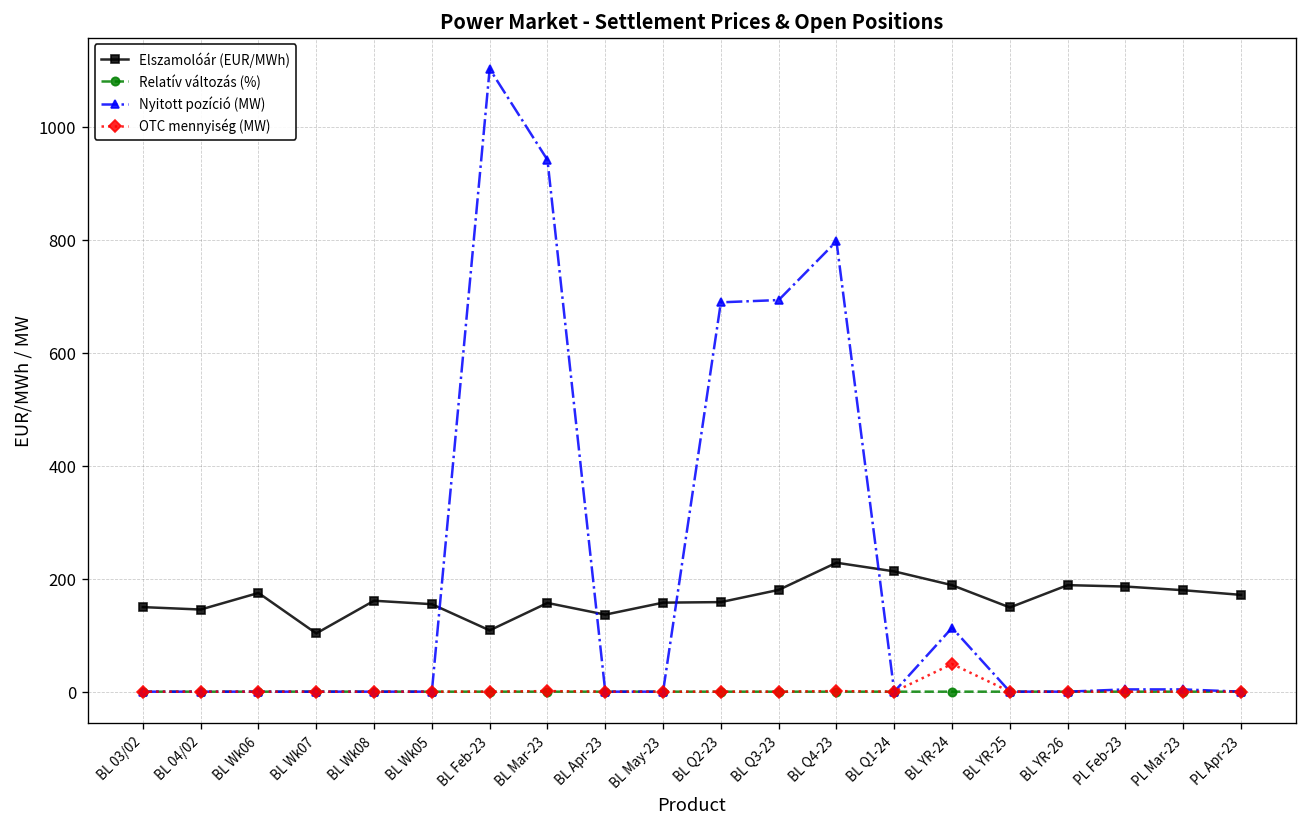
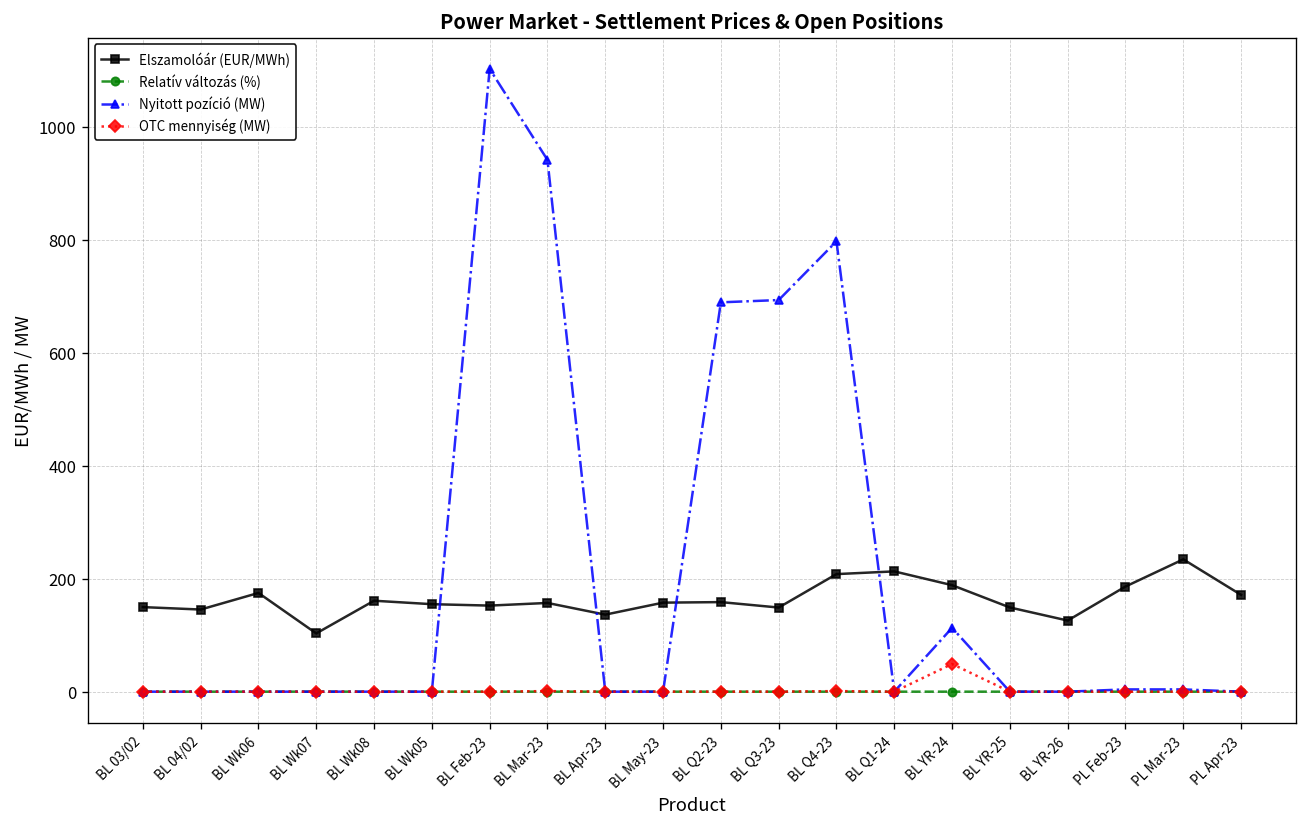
Elszamolóár (EUR/MWh), BL Feb-23: 110 -> 150
Elszamolóár (EUR/MWh), BL Q3-23: 180 -> 150
Elszamolóár (EUR/MWh), BL Q4-23: 230 -> 210
Elszamolóár (EUR/MWh), BL YR-26: 190 -> 130
Elszamolóár (EUR/MWh), PL Mar-23: 180 -> 230
